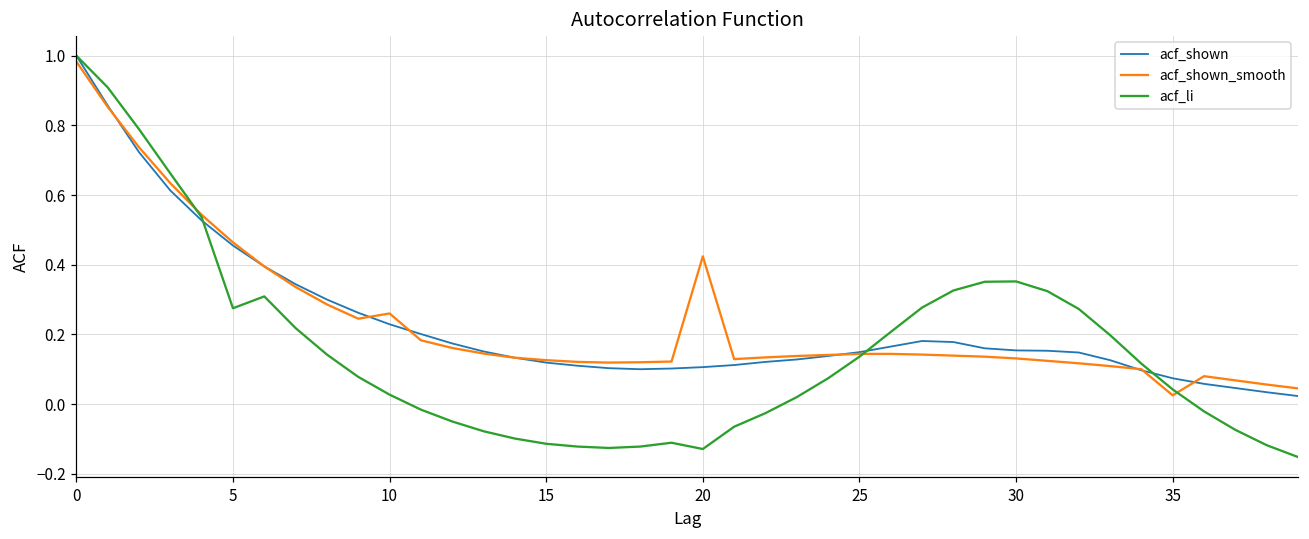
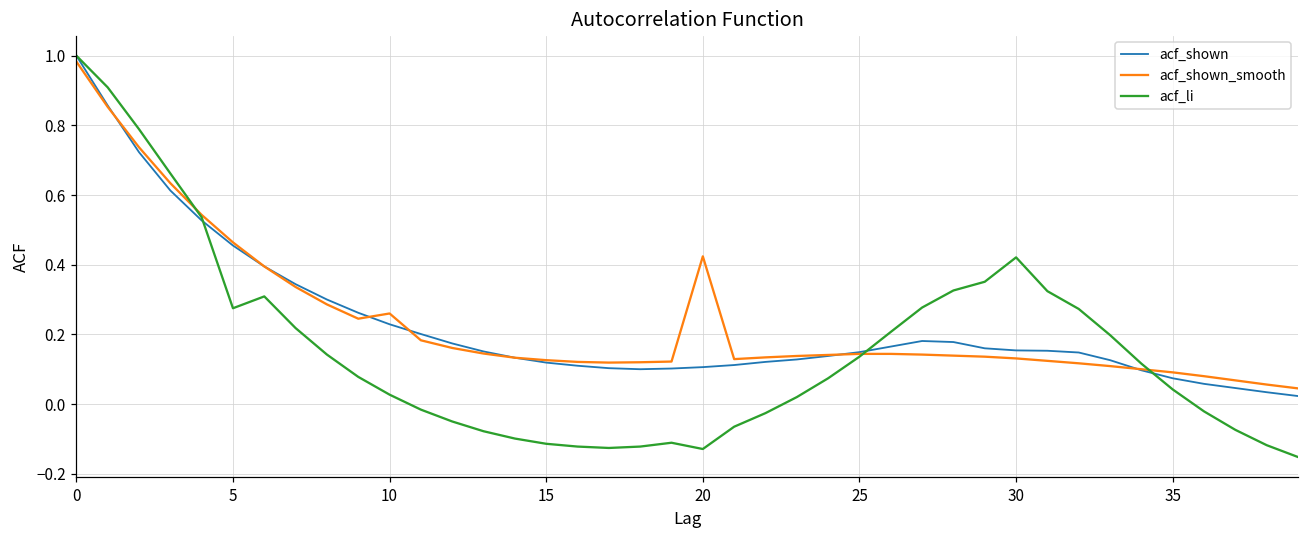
acf_li, 30: 0.35 -> 0.42
acf_shown_smooth, 35: 0.03 -> 0.09
